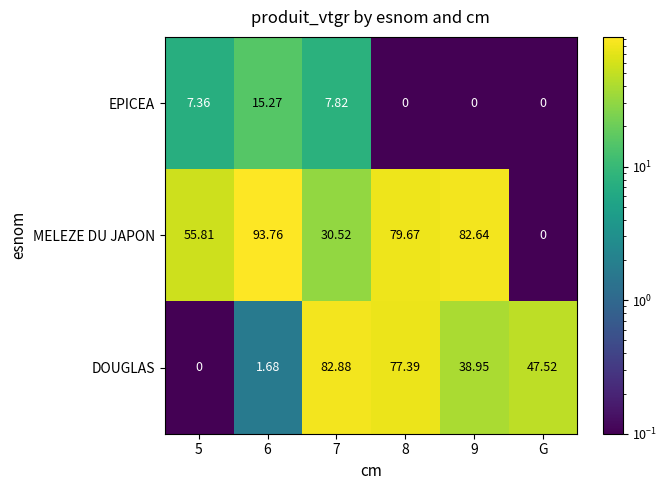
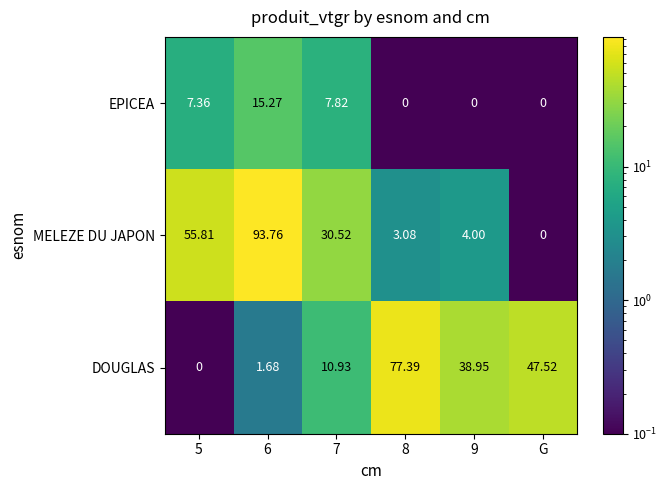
MELEZE DU JAPON, 8: 79.67 -> 3.08
MELEZE DU JAPON, 9: 82.64 -> 4.00
DOUGLAS, 7: 82.88 -> 10.93
